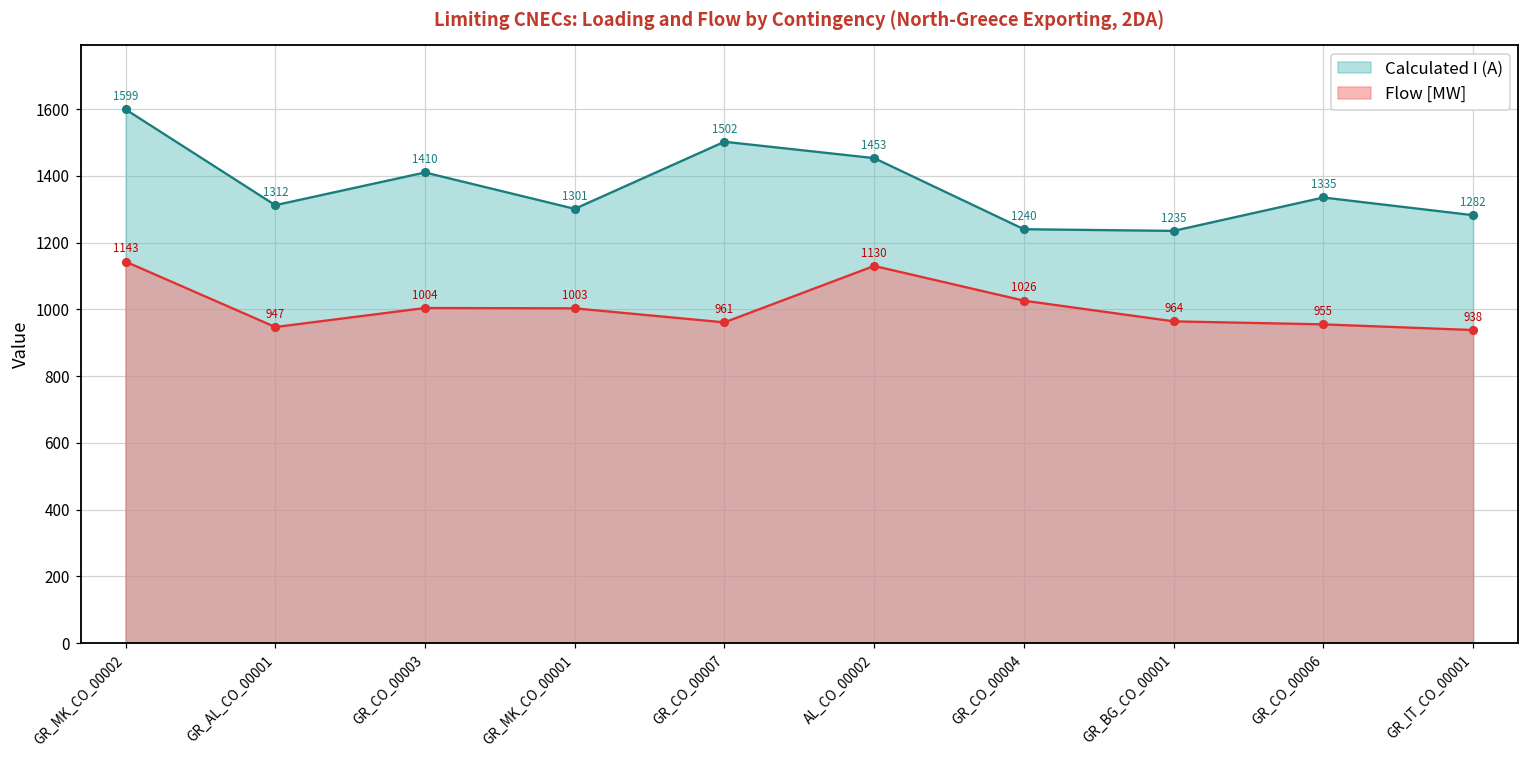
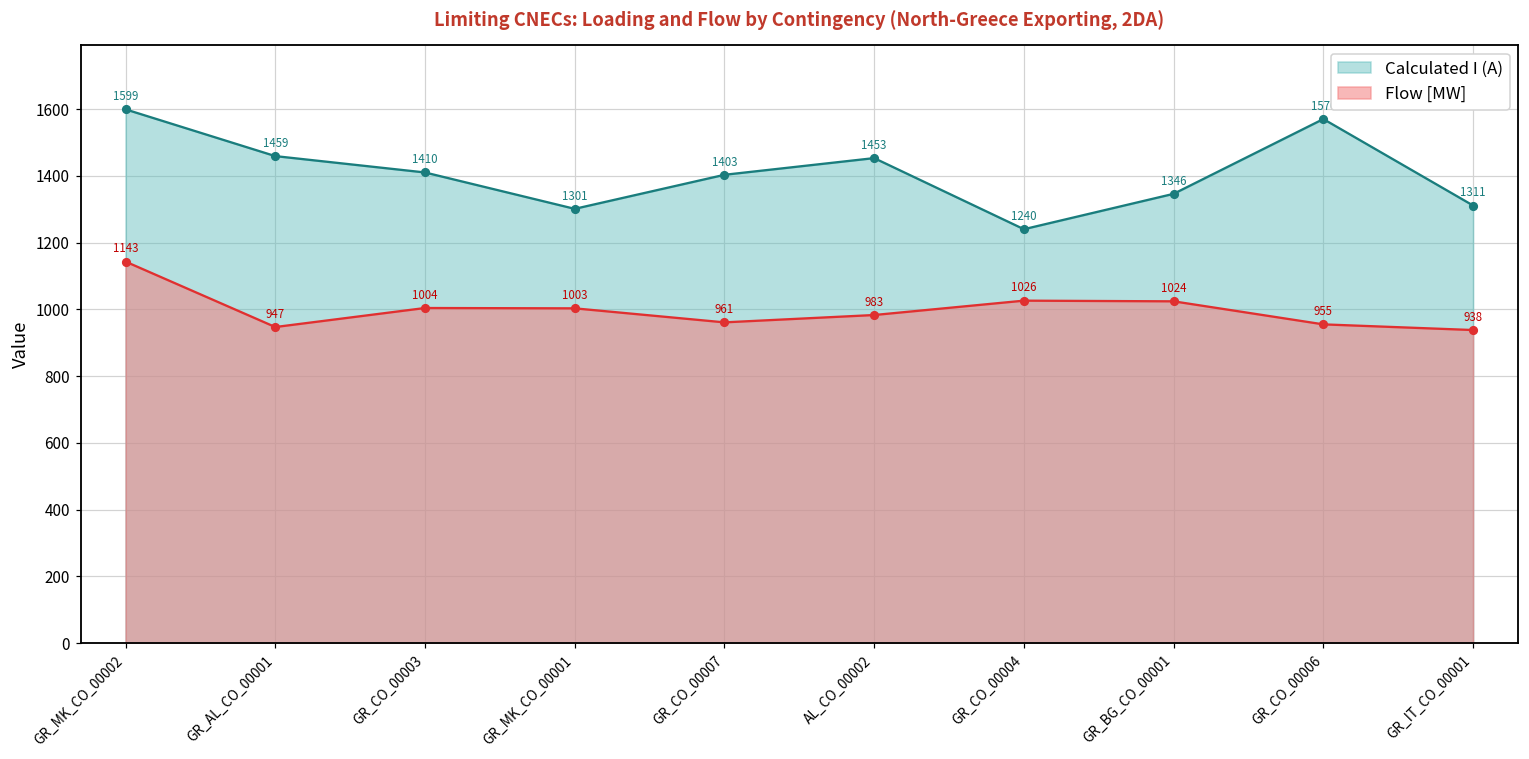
Calculated I (A), GR_AL_CO_00001: 1312 -> 1459
Calculated I (A), GR_CO_00007: 1502 -> 1403
Flow [MW], AL_CO_00002: 1130 -> 983
Calculated I (A), GR_BG_CO_00001: 1235 -> 1346
Flow [MW], GR_BG_CO_00001: 964 -> 1024
Calculated I (A), GR_CO_00006: 1340 -> 1570
Calculated I (A), GR_IT_CO_00001: 1282 -> 1311
